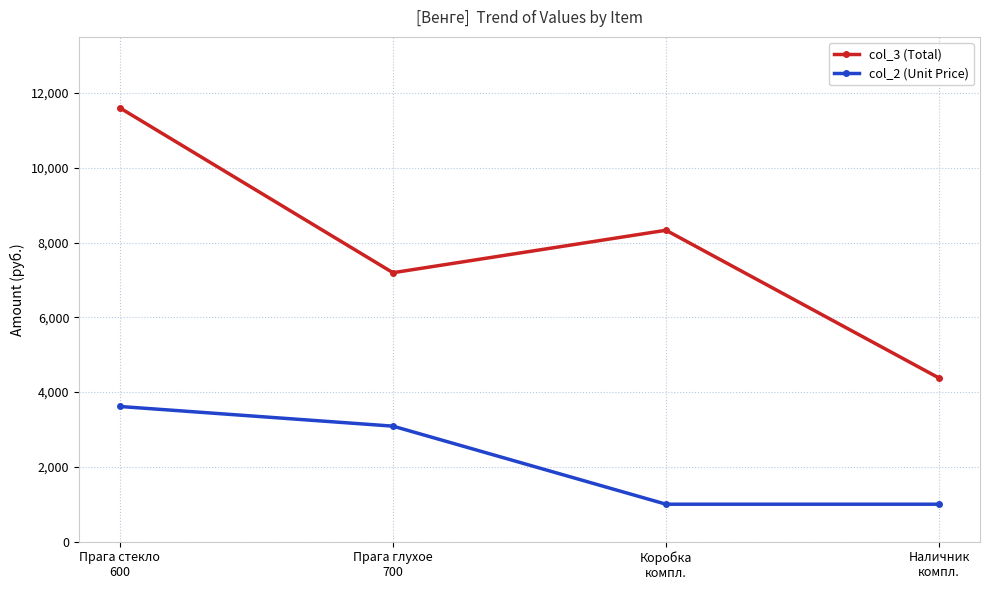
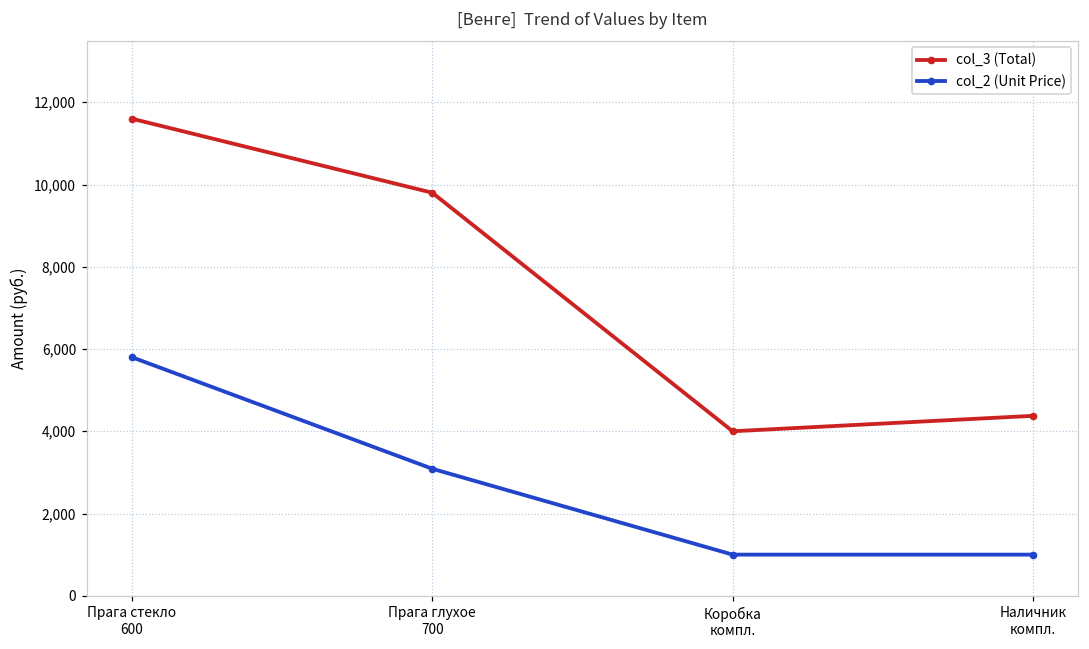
col_2 (Unit Price), Прага стекло 600: 3,600 -> 5,800
col_3 (Total), Прага глухое 700: 7,200 -> 9,800
col_3 (Total), Коробка компл.: 8,300 -> 4,000
